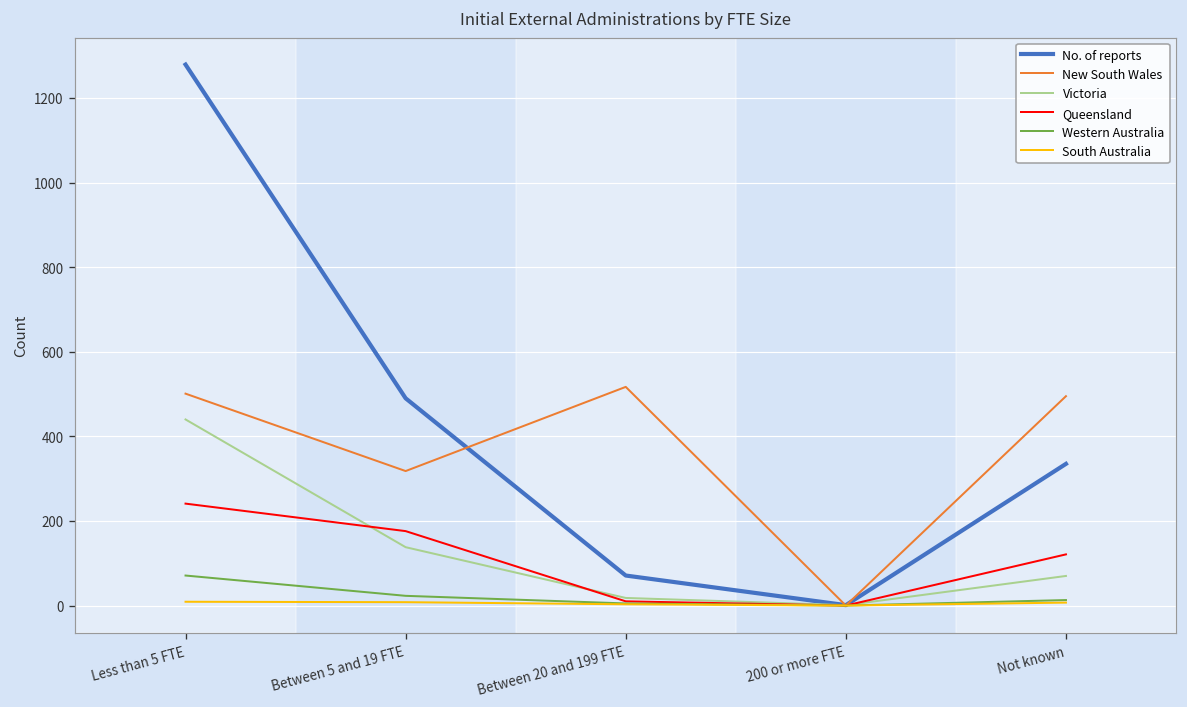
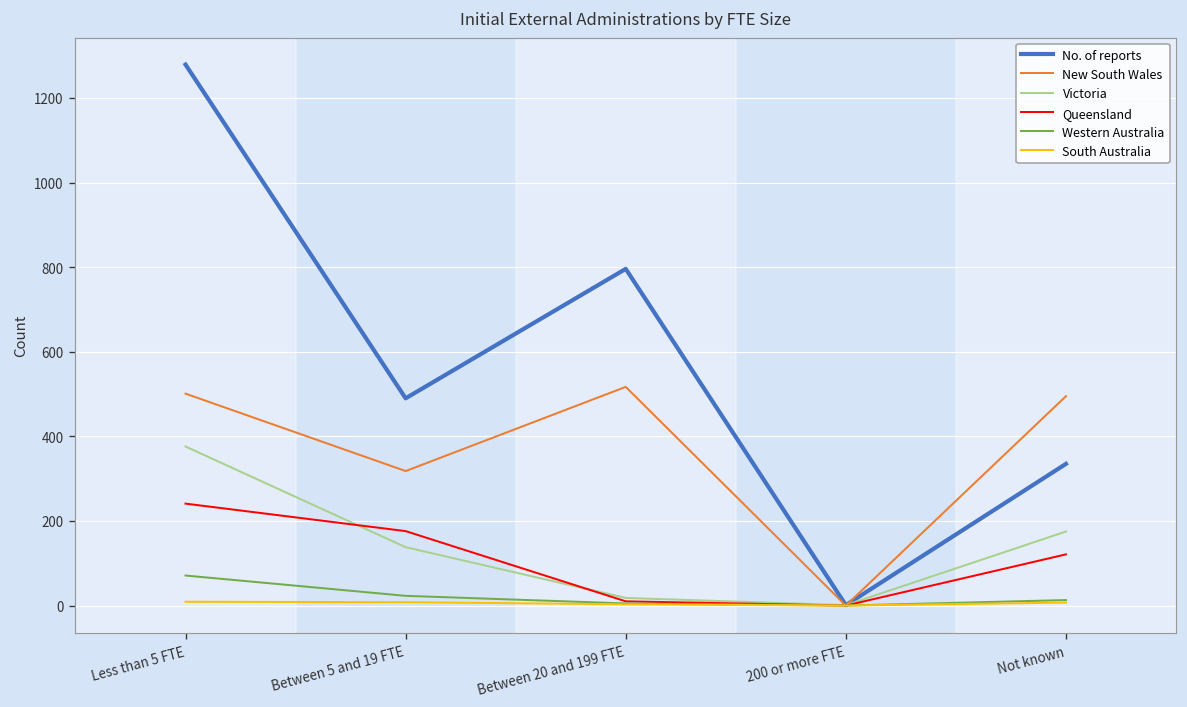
Victoria, Less than 5 FTE: 440 -> 380
No. of reports, Between 20 and 199 FTE: 70 -> 800
Victoria, Not known: 70 -> 180
